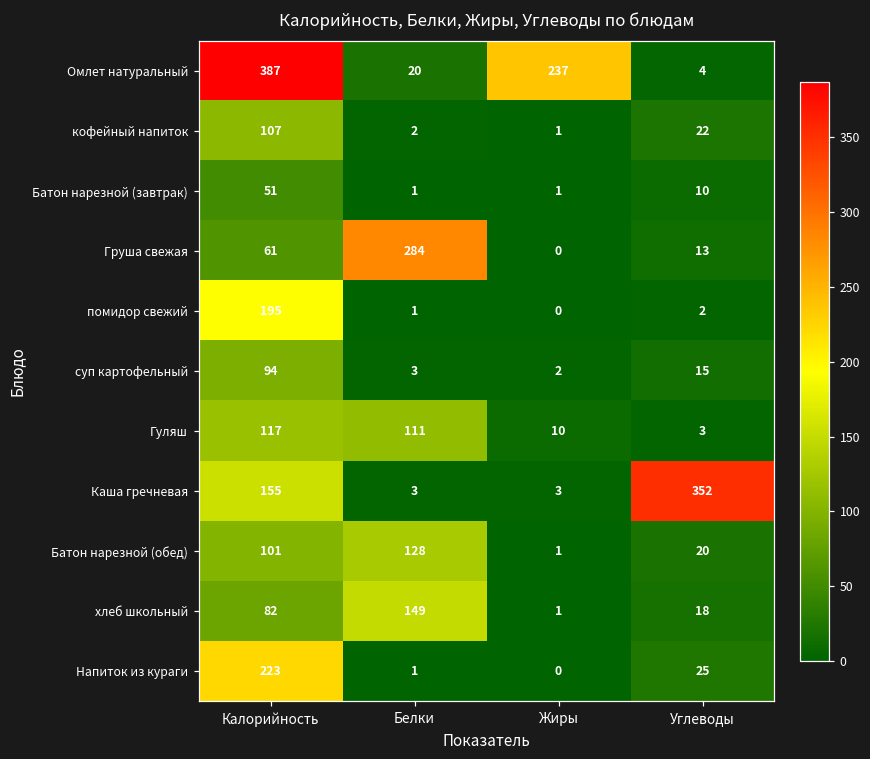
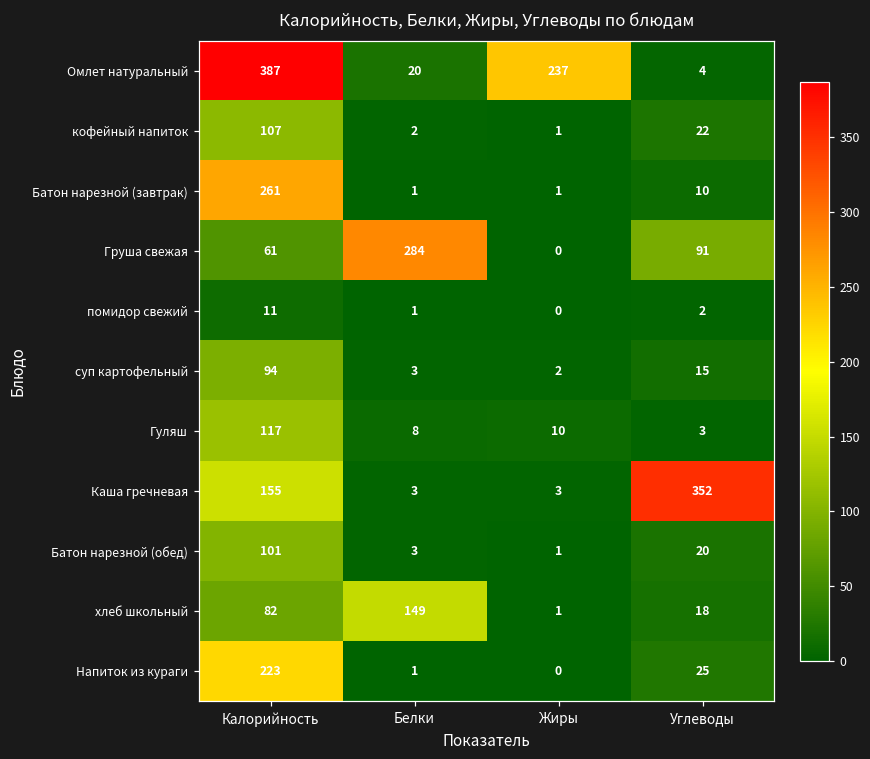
Батон нарезной (завтрак), Калорийность: 51 -> 261
Груша свежая, Углеводы: 13 -> 91
помидор свежий, Калорийность: 195 -> 11
Гуляш, Белки: 111 -> 8
Батон нарезной (обед), Белки: 128 -> 3
